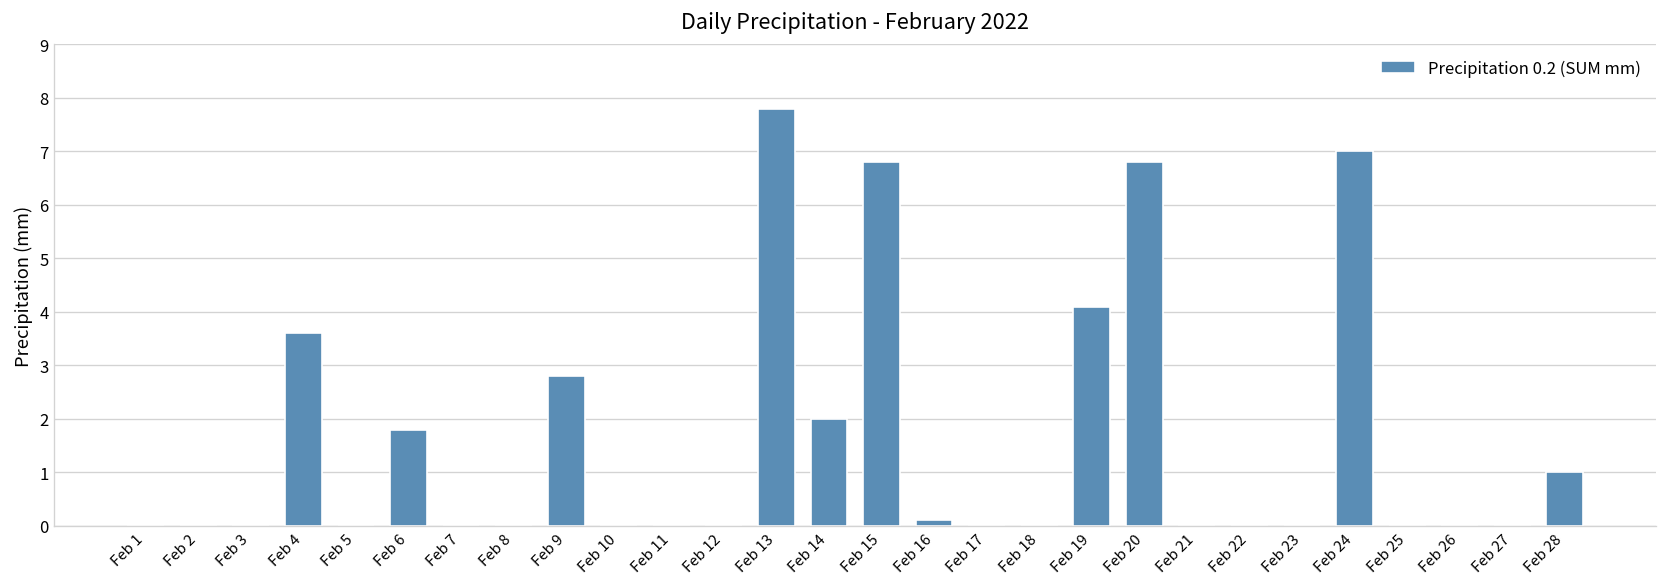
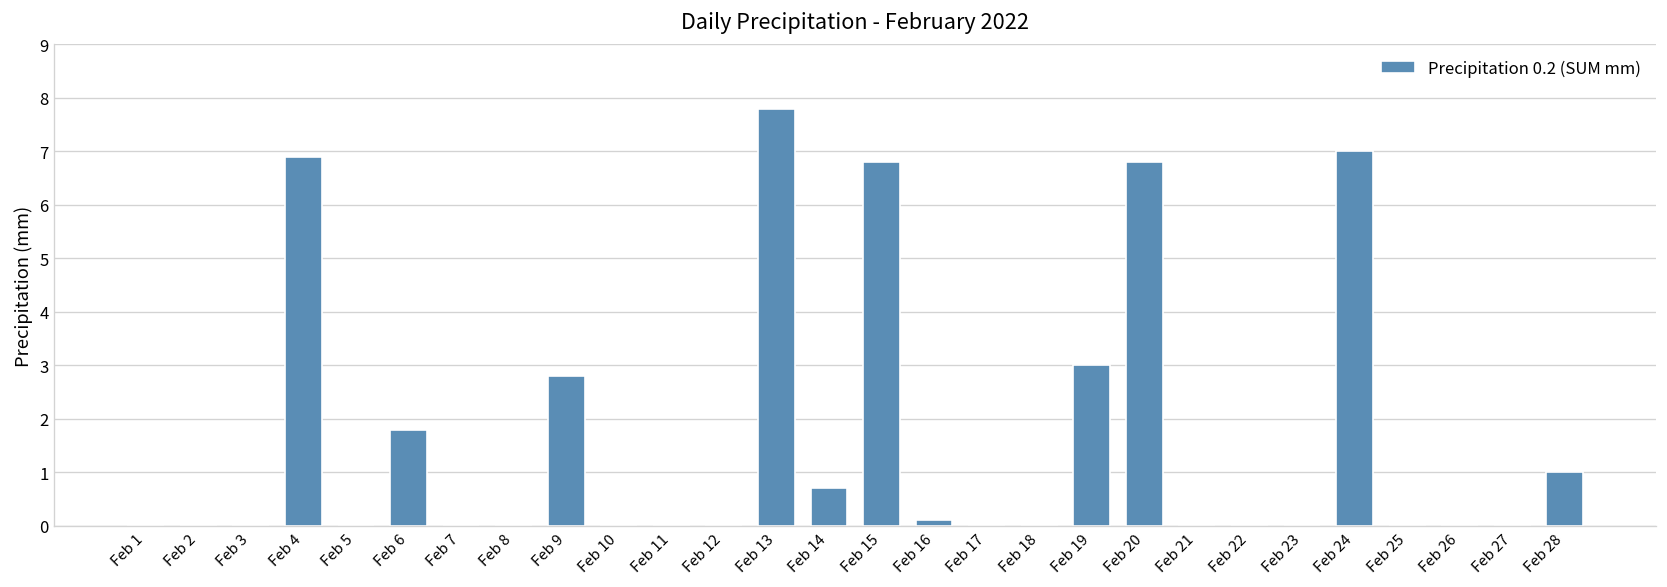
Feb 4: 3.6 -> 6.9
Feb 14: 2.0 -> 0.7
Feb 19: 4.1 -> 3.0
